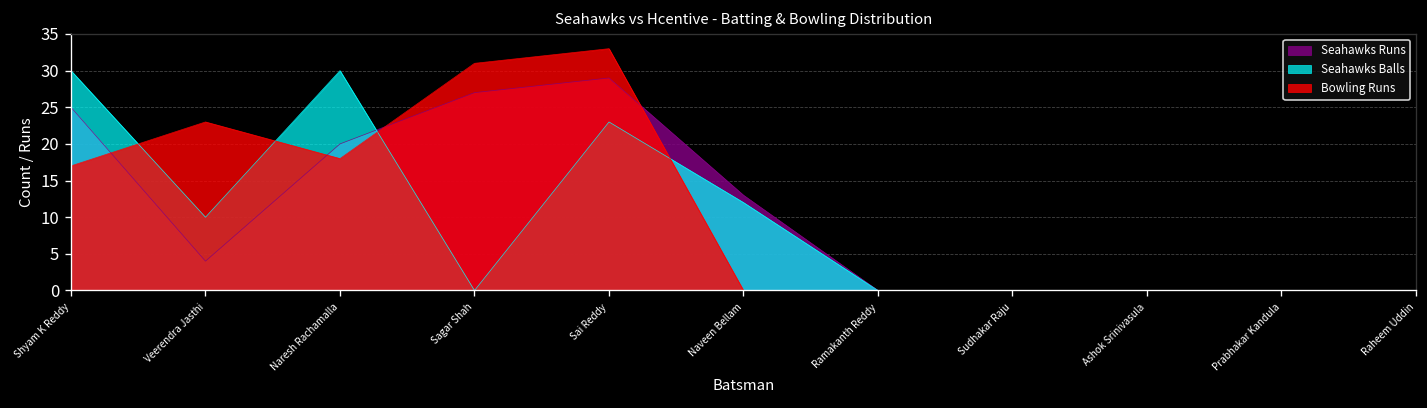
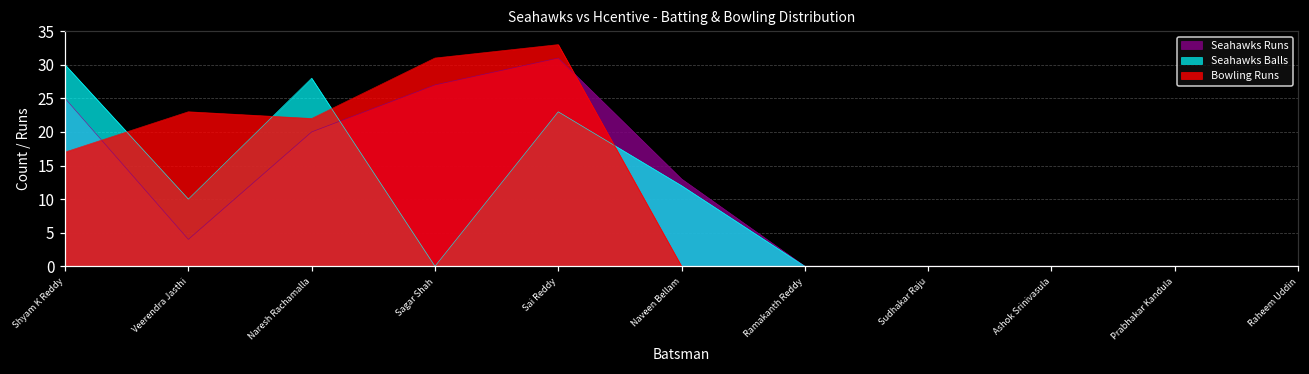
Seahawks Balls, Naresh Rachamalla: 30 -> 28
Bowling Runs, Naresh Rachamalla: 18 -> 22
Seahawks Runs, Sai Reddy: 29 -> 31
